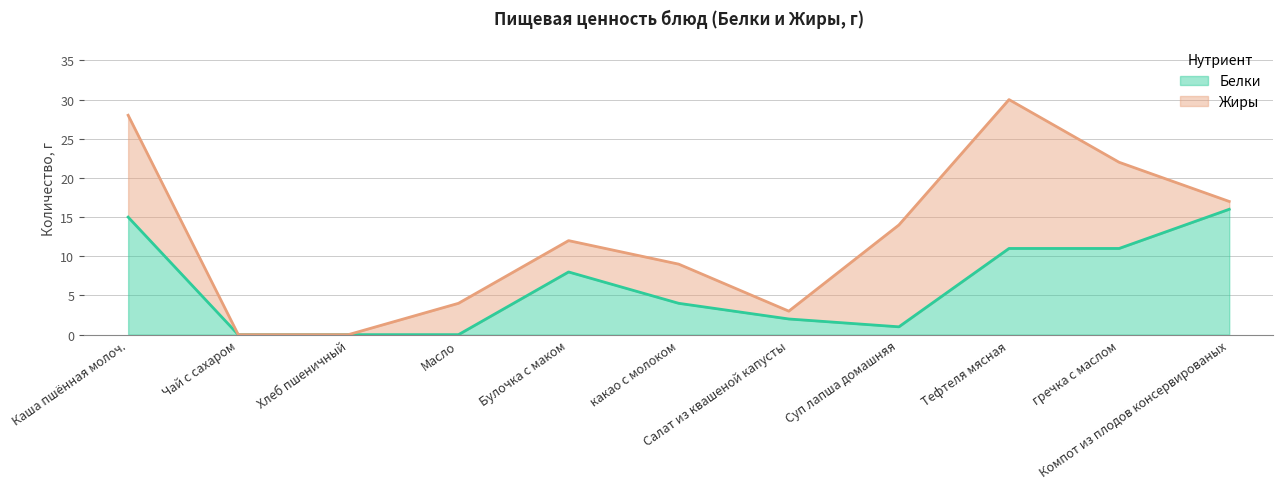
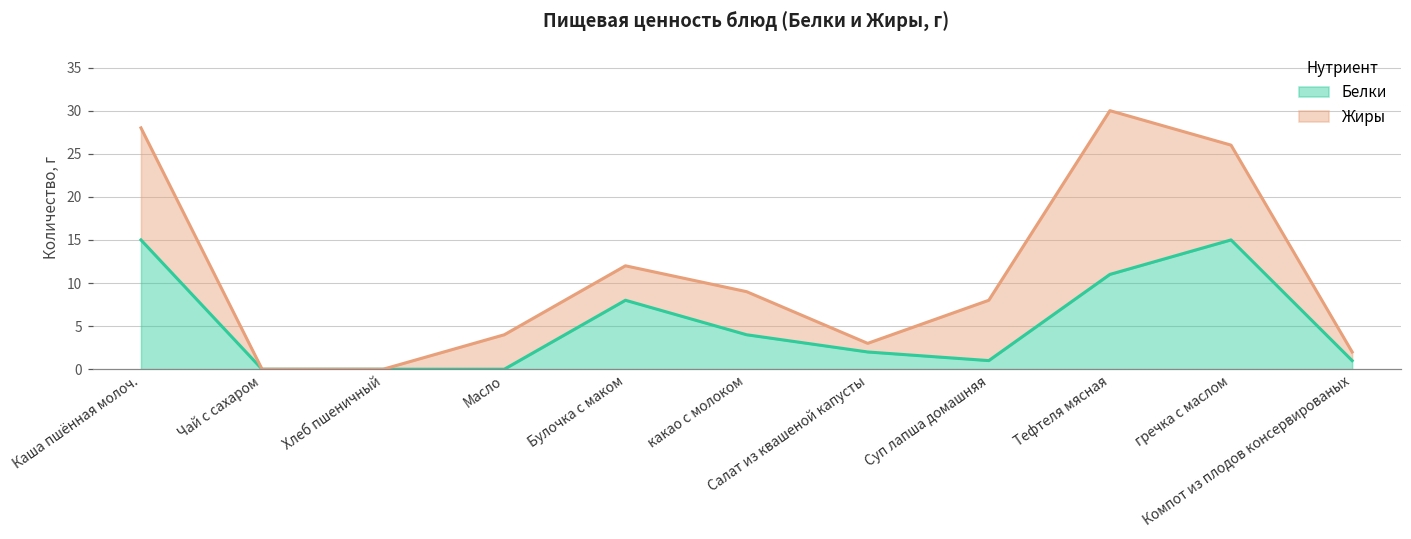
Жиры, Суп лапша домашняя: 13 -> 7
Белки, гречка с маслом: 11 -> 15
Белки, Компот из плодов консервированых: 16 -> 1
